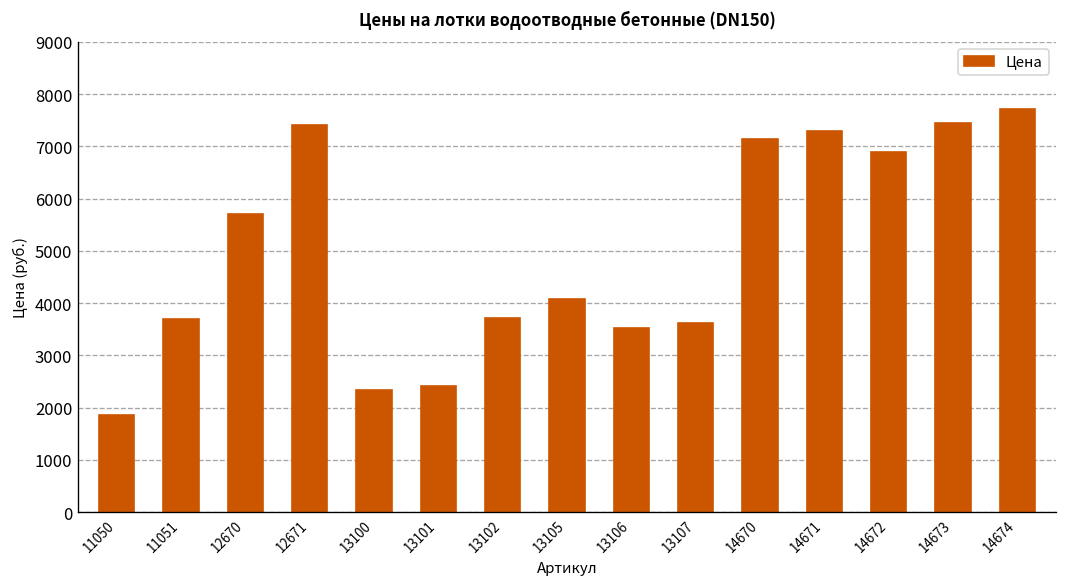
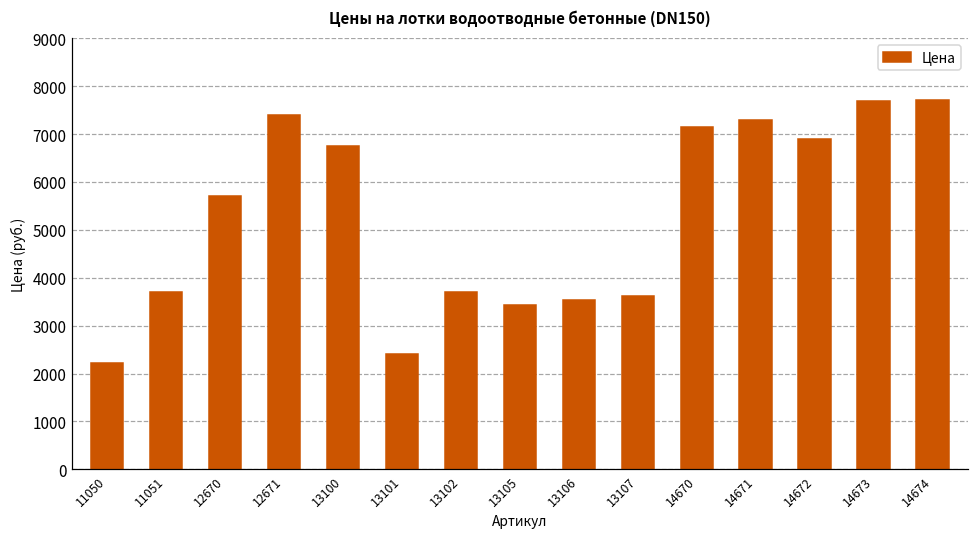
11050: 1800 -> 2200
13100: 2300 -> 6700
13105: 4100 -> 3400
14673: 7500 -> 7700
